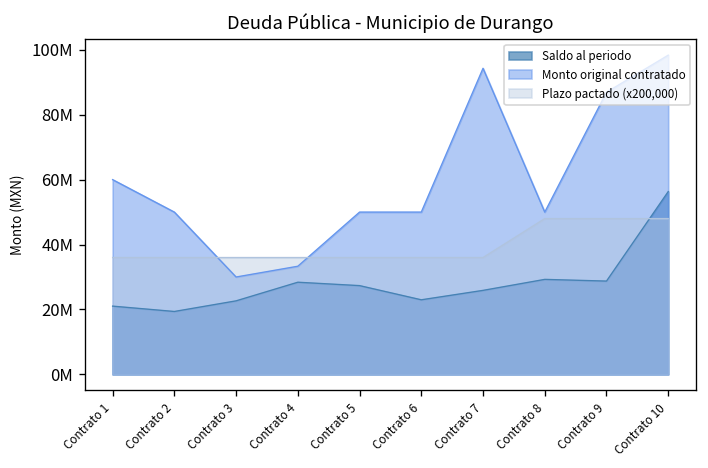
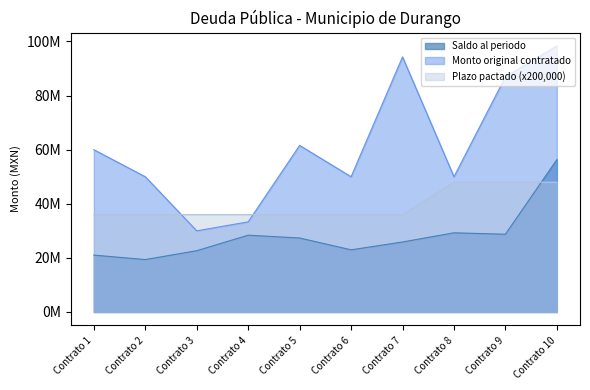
Monto original contratado, Contrato 5: 50000000 -> 62000000
